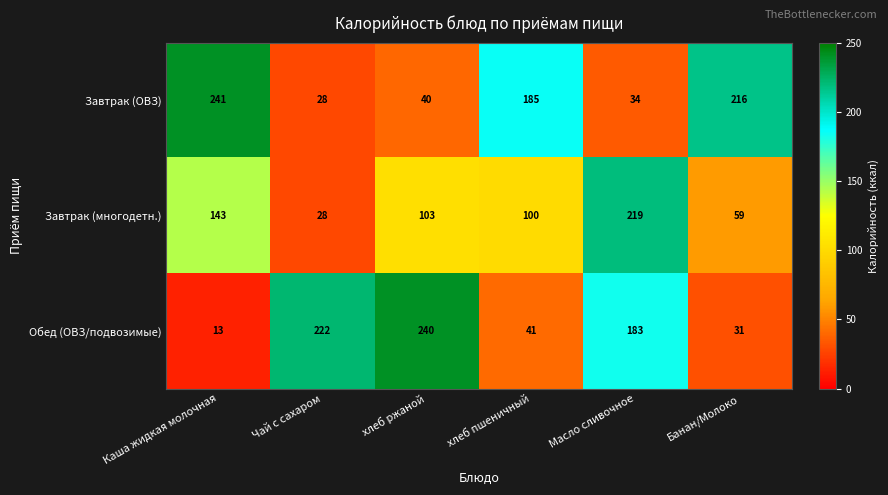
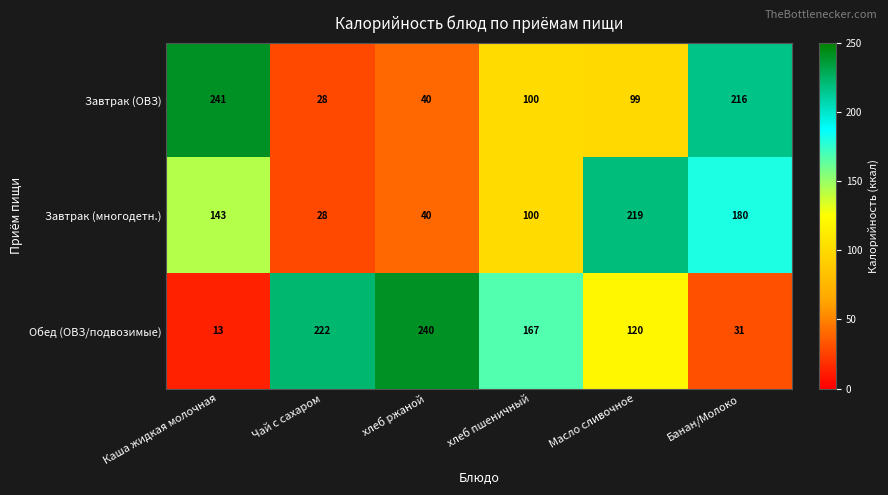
Завтрак (ОВЗ), хлеб пшеничный: 185 -> 100
Завтрак (ОВЗ), Масло сливочное: 34 -> 99
Завтрак (многодетн.), хлеб ржаной: 103 -> 40
Завтрак (многодетн.), Банан/Молоко: 59 -> 180
Обед (ОВЗ/подвозимые), хлеб пшеничный: 41 -> 167
Обед (ОВЗ/подвозимые), Масло сливочное: 183 -> 120
